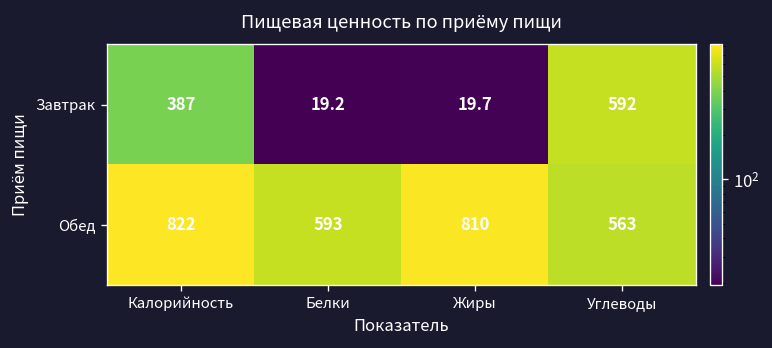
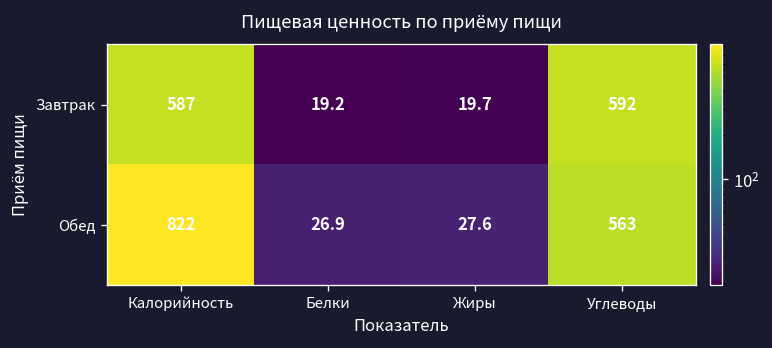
Завтрак, Калорийность: 387 -> 587
Обед, Белки: 593 -> 26.9
Обед, Жиры: 810 -> 27.6
